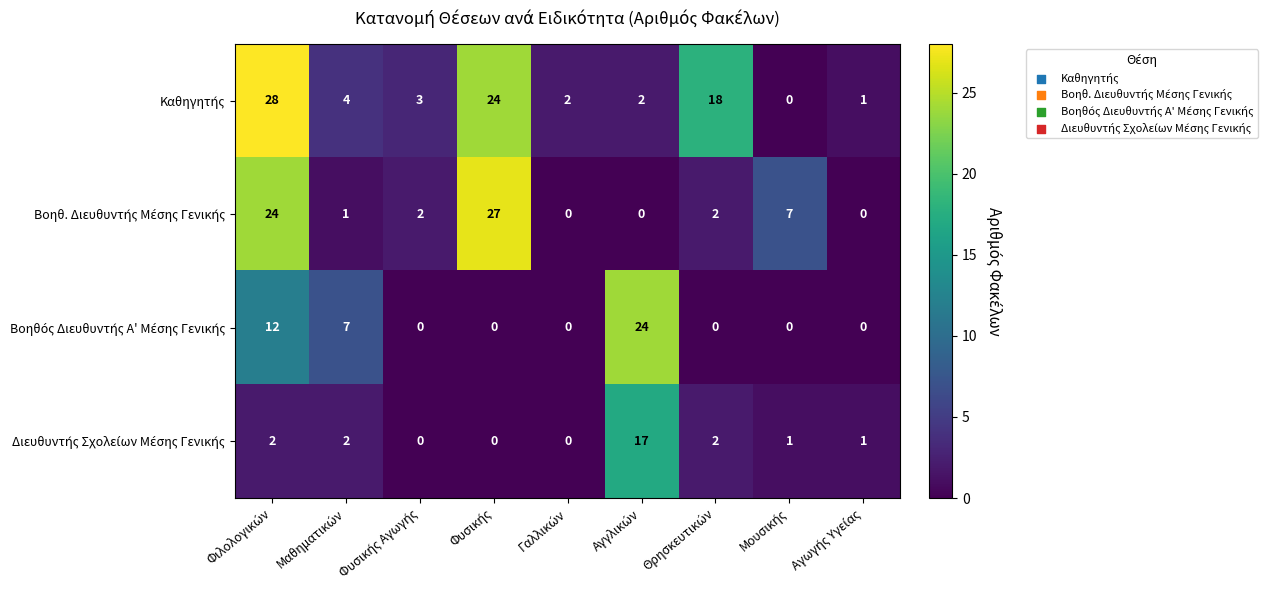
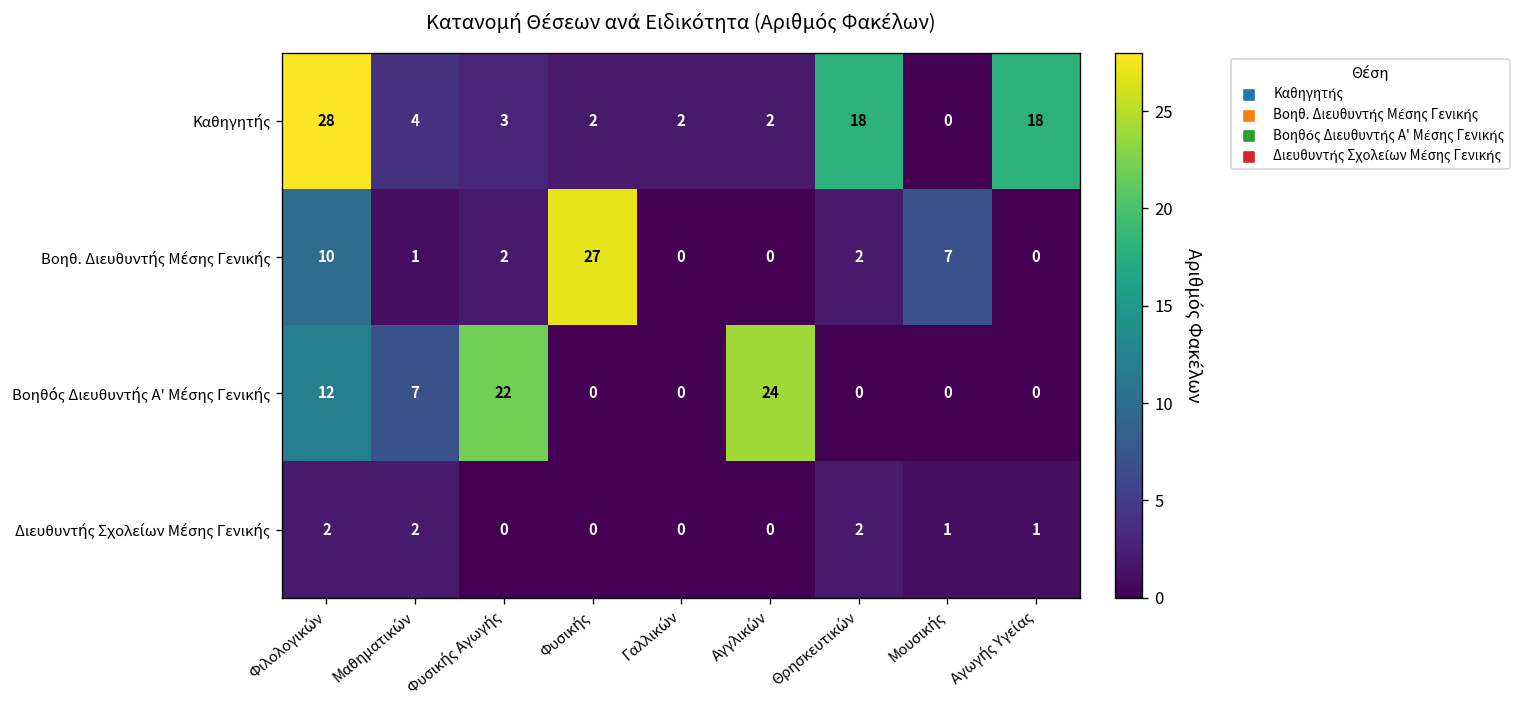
Καθηγητής, Φυσικής: 24 -> 2
Καθηγητής, Αγωγής Υγείας: 1 -> 18
Βοηθ. Διευθυντής Μέσης Γενικής, Φιλολογικών: 24 -> 10
Βοηθός Διευθυντής Α' Μέσης Γενικής, Φυσικής Αγωγής: 0 -> 22
Διευθυντής Σχολείων Μέσης Γενικής, Αγγλικών: 17 -> 0
